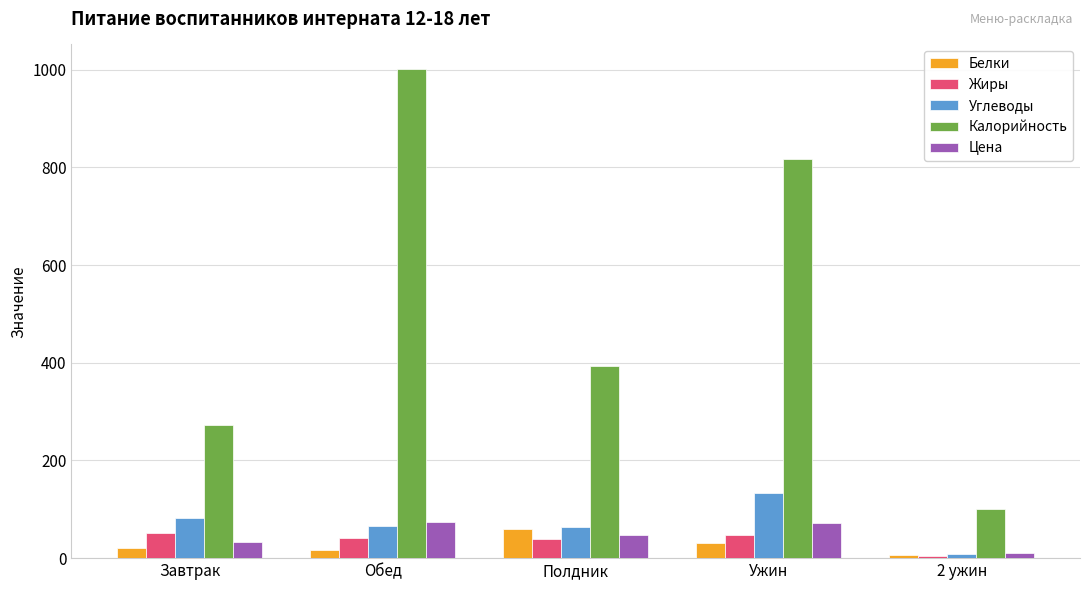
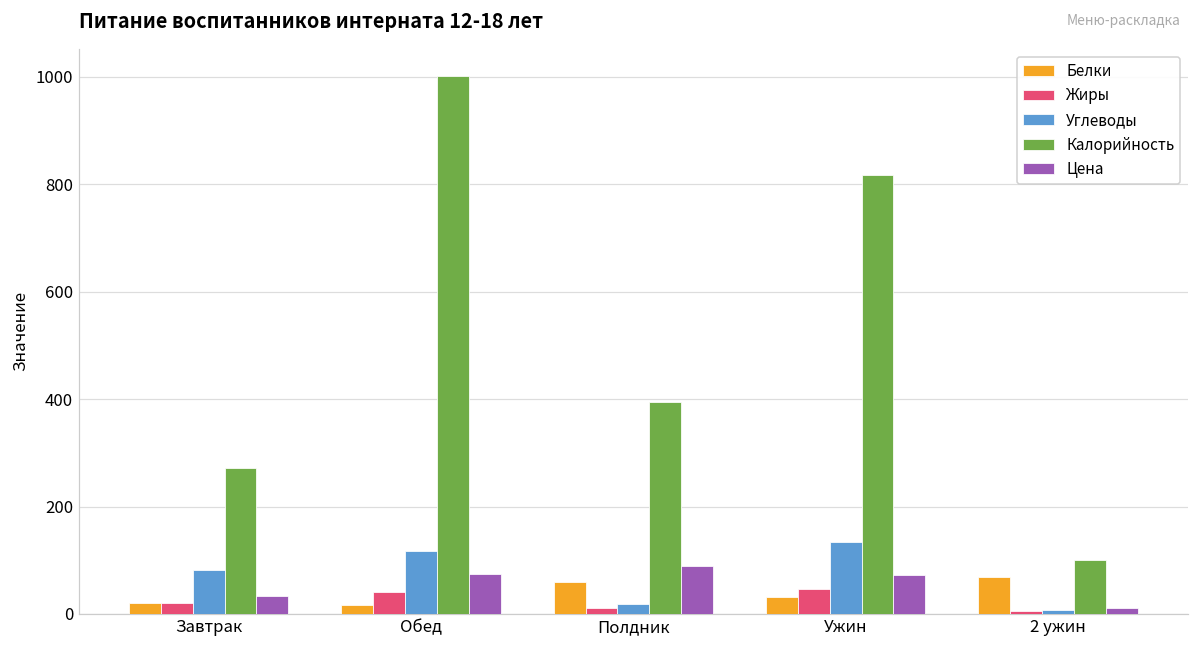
Жиры, Завтрак: 50 -> 20
Углеводы, Обед: 70 -> 120
Жиры, Полдник: 40 -> 10
Углеводы, Полдник: 60 -> 20
Цена, Полдник: 50 -> 90
Белки, 2 ужин: 10 -> 70
